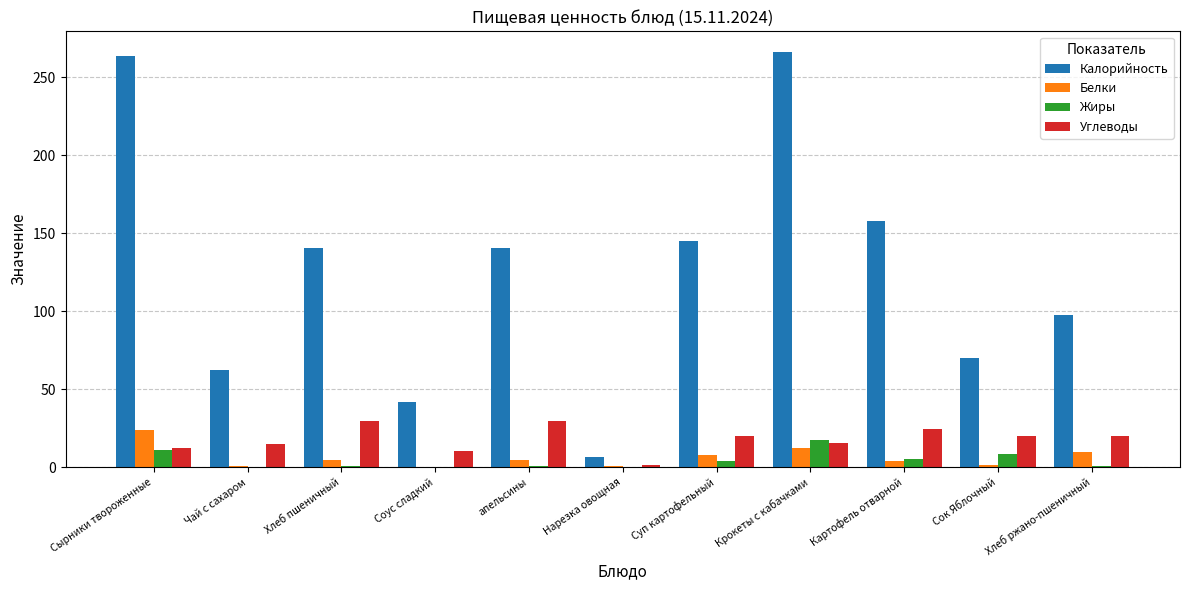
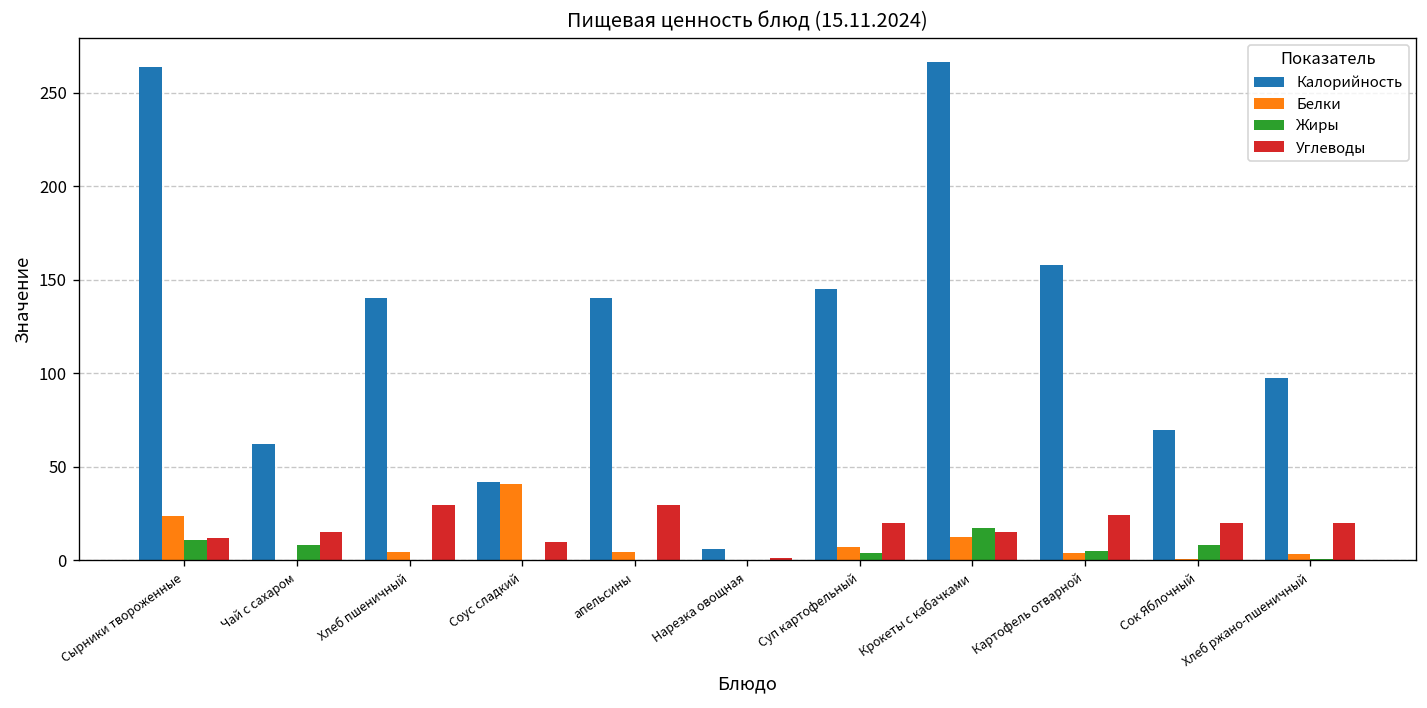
Жиры, Чай с сахаром: 0 -> 8
Белки, Соус сладкий: 0 -> 41
Белки, Хлеб ржано-пшеничный: 10 -> 3
